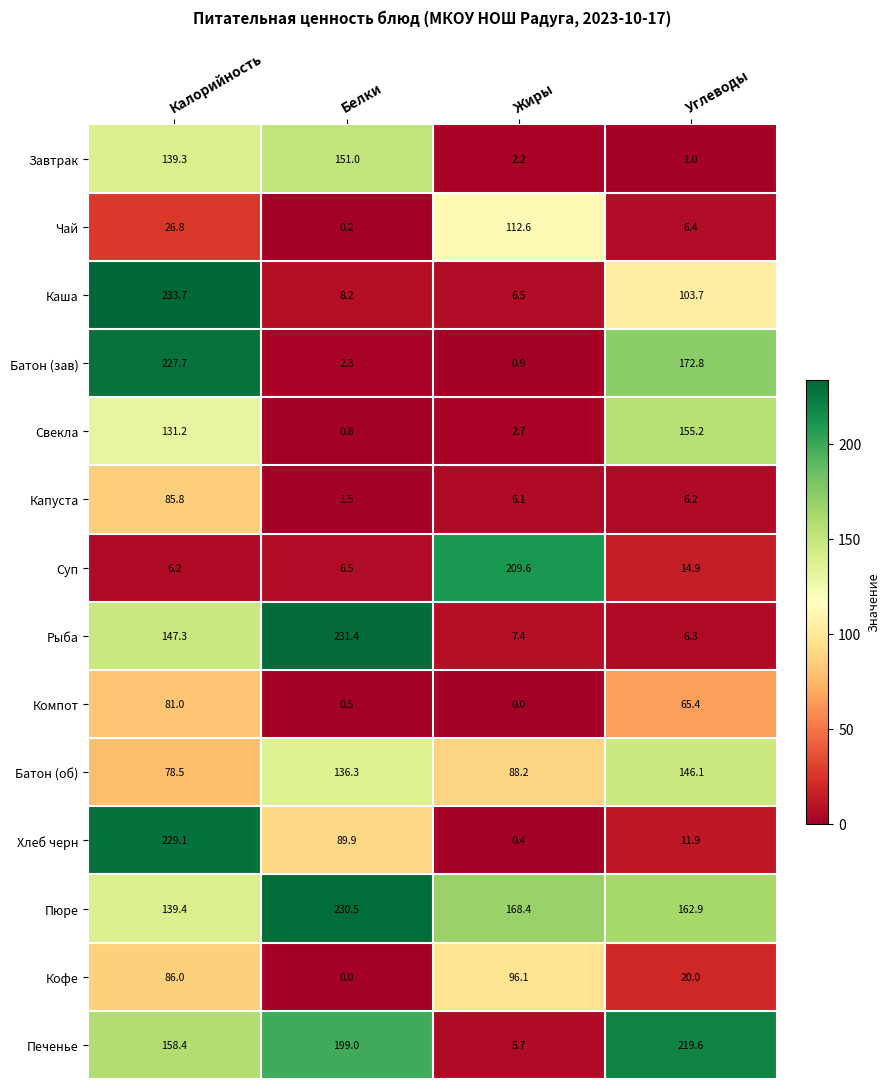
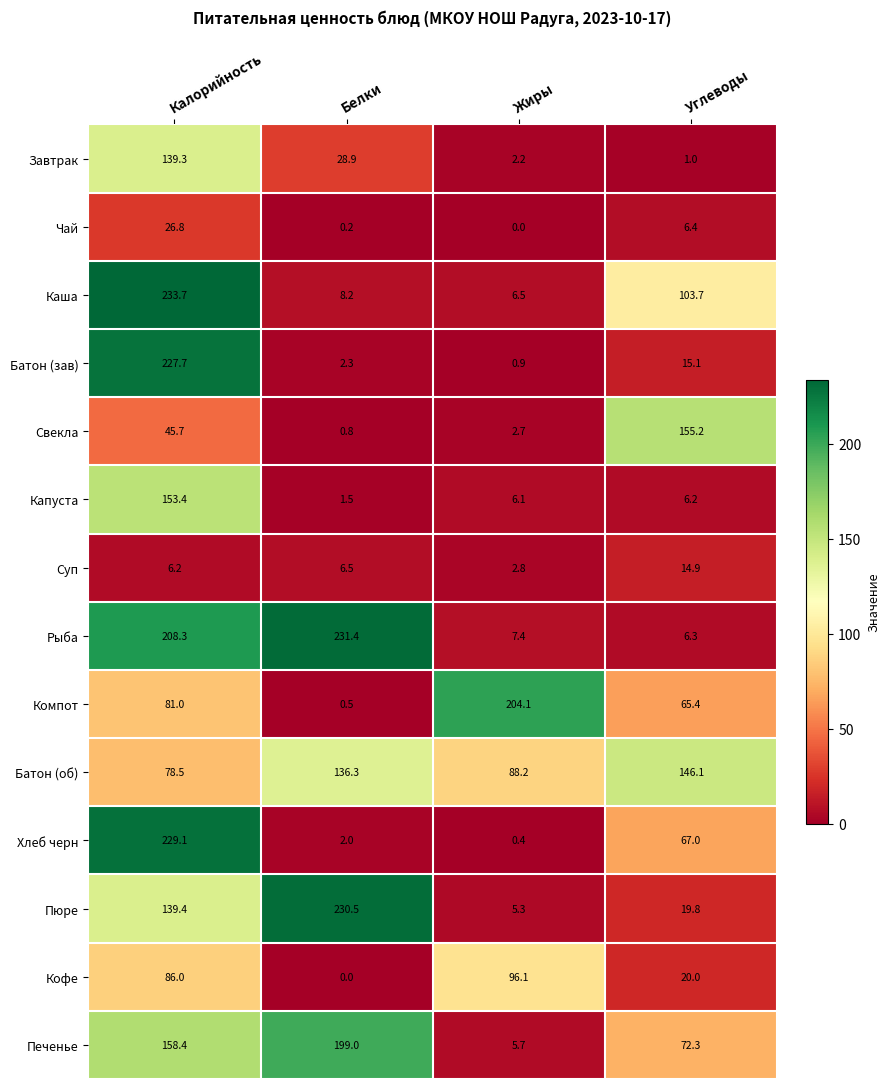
Завтрак, Белки: 151.0 -> 28.9
Чай, Жиры: 112.6 -> 0.0
Батон (зав), Углеводы: 172.8 -> 15.1
Свекла, Калорийность: 131.2 -> 45.7
Капуста, Калорийность: 85.8 -> 153.4
Суп, Жиры: 209.6 -> 2.8
Рыба, Калорийность: 147.3 -> 208.3
Компот, Жиры: 0.0 -> 204.1
Хлеб черн, Белки: 89.9 -> 2.0
Хлеб черн, Углеводы: 11.9 -> 67.0
Пюре, Жиры: 168.4 -> 5.3
Пюре, Углеводы: 162.9 -> 19.8
Печенье, Углеводы: 219.6 -> 72.3
